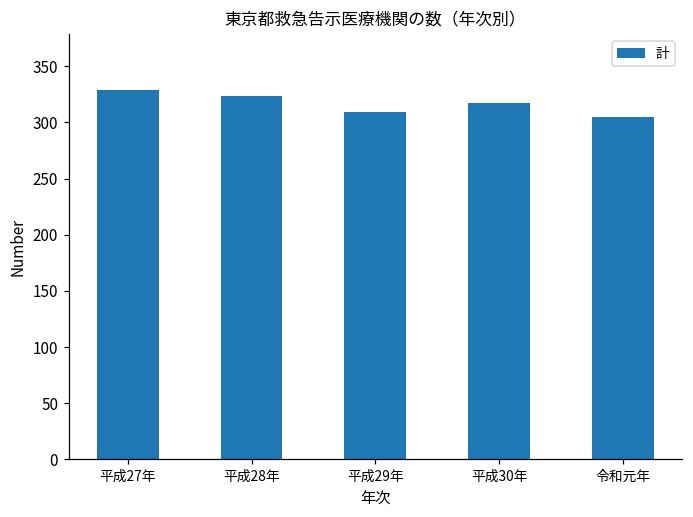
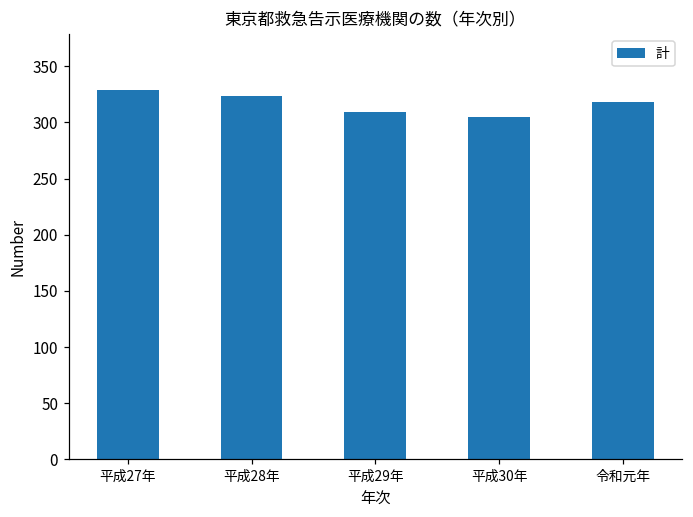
平成30年: 317 -> 305
令和元年: 305 -> 318
